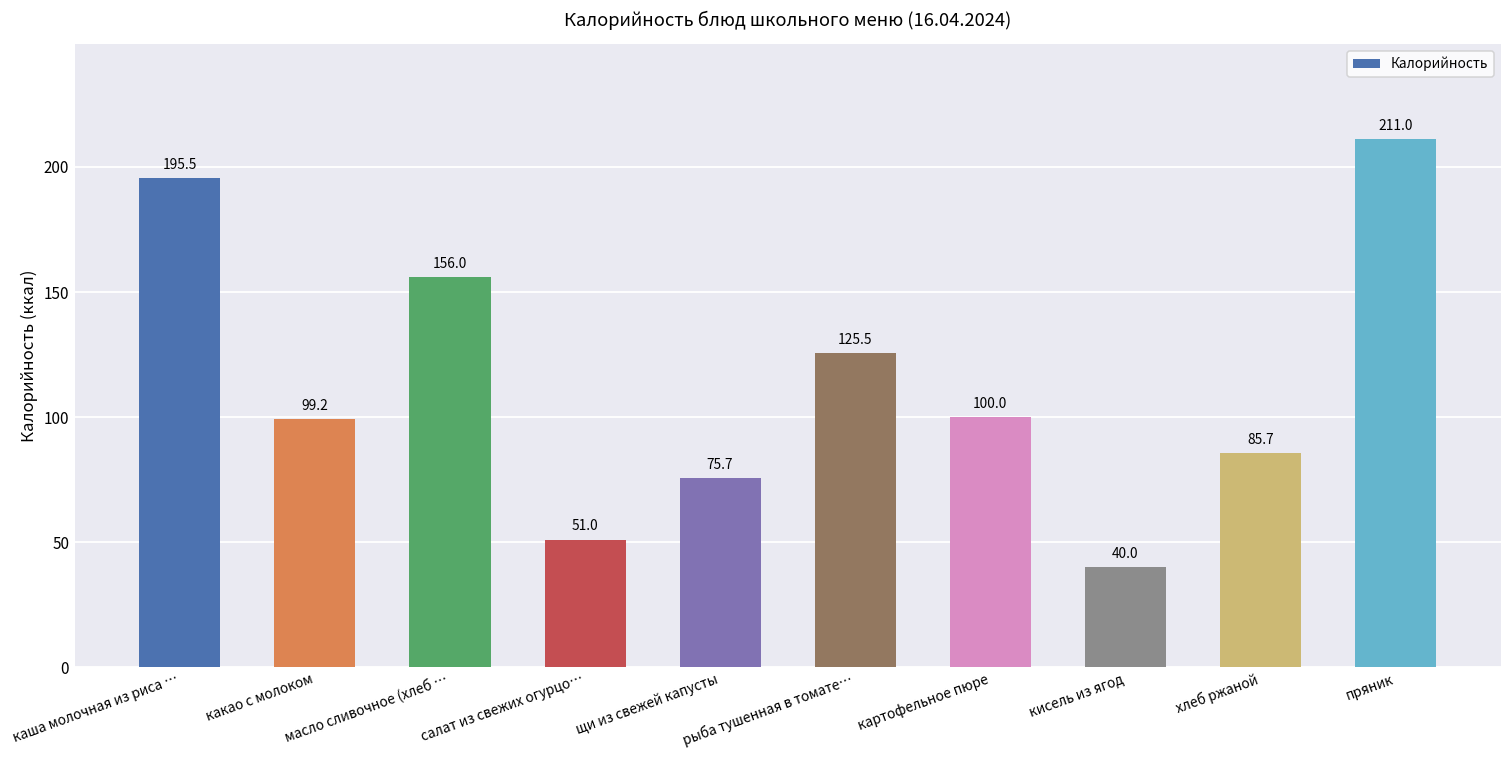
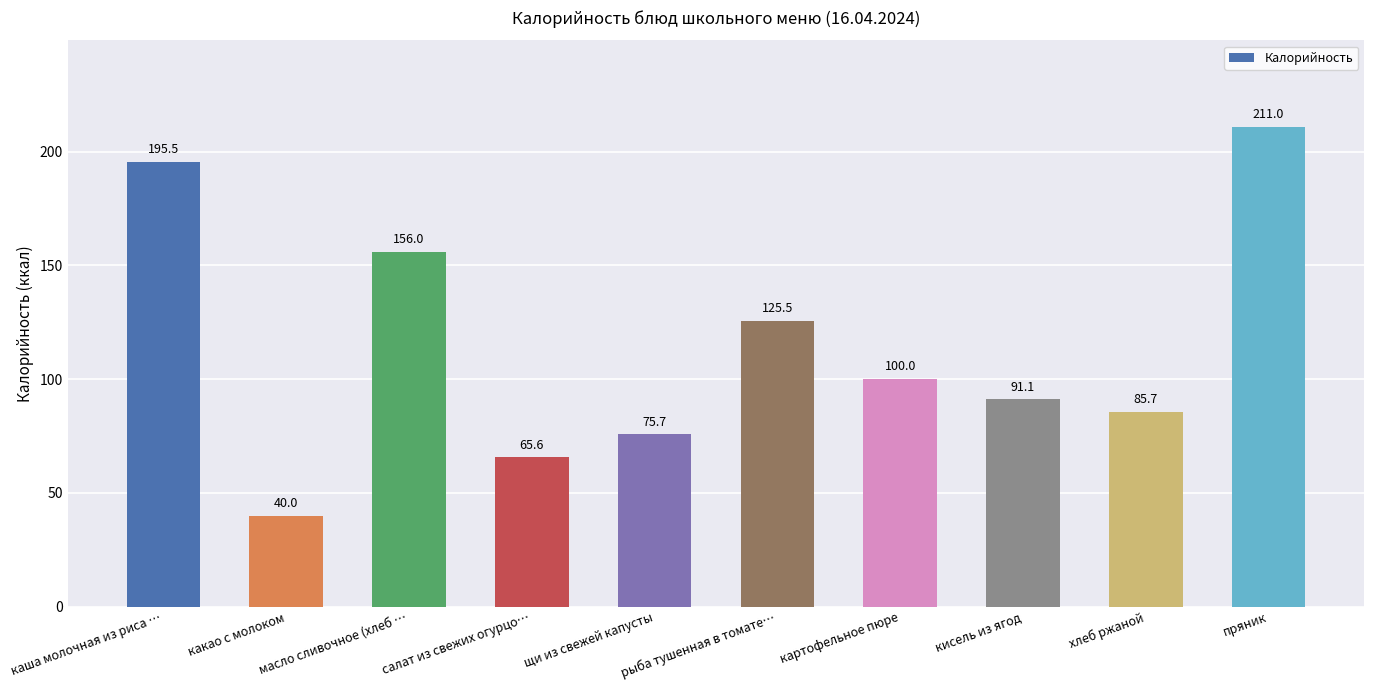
какао с молоком: 99.2 -> 40.0
салат из свежих огурцо…: 51.0 -> 65.6
кисель из ягод: 40.0 -> 91.1
